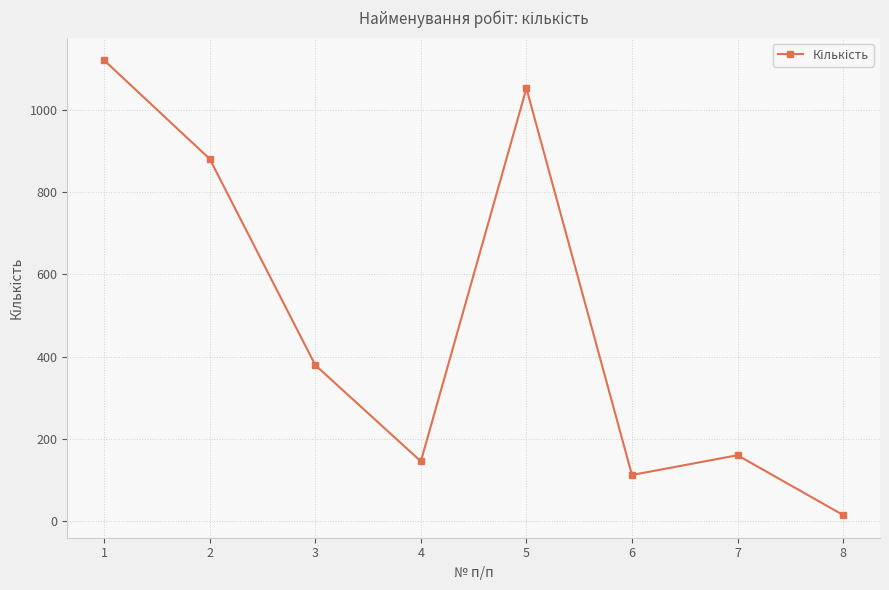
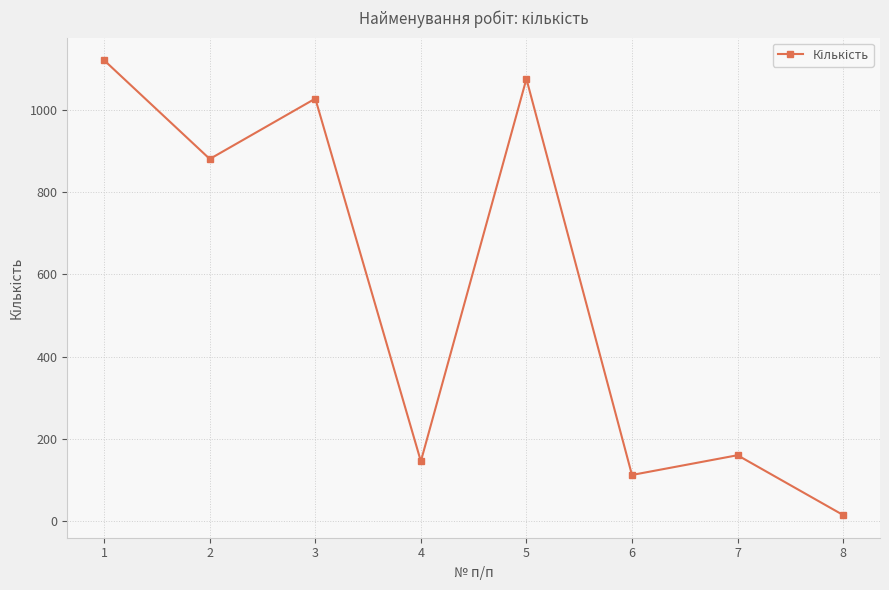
3: 380 -> 1030
5: 1050 -> 1080
